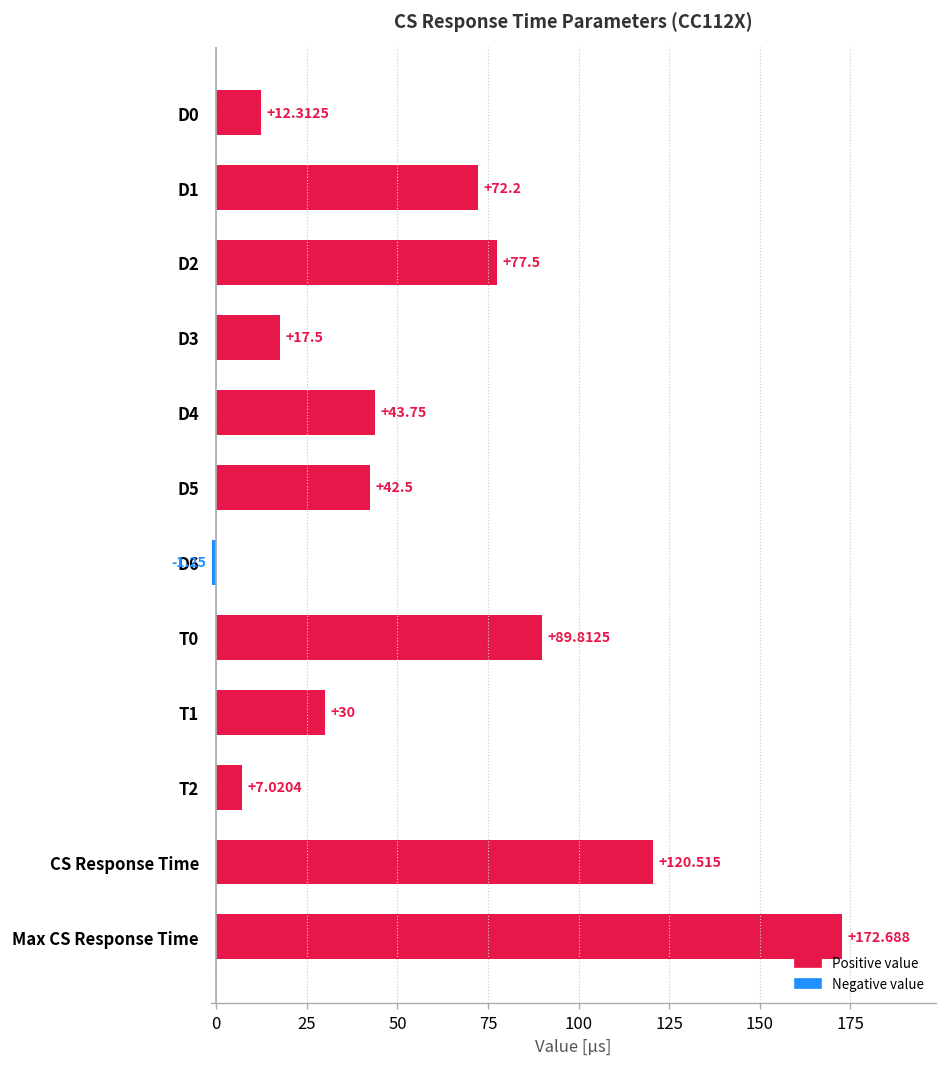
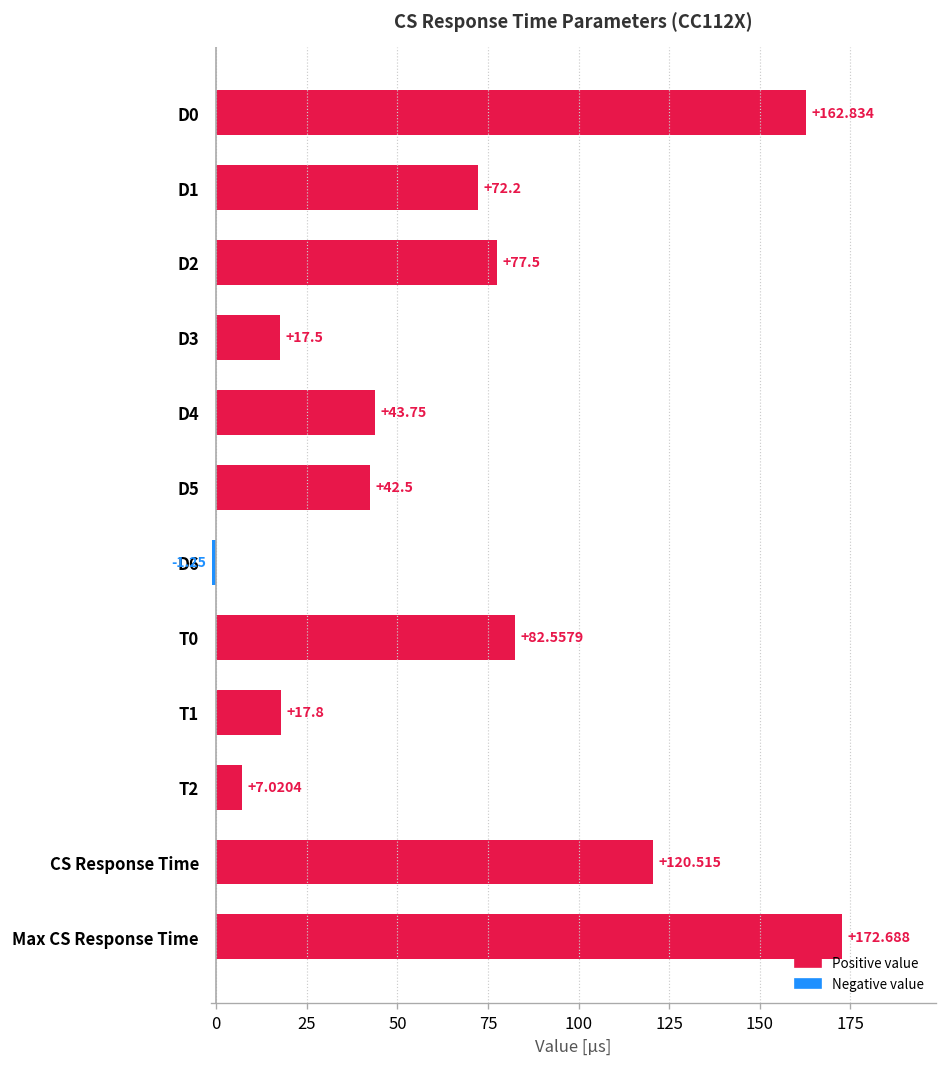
D0: +12.3125 -> +162.834
T0: +89.8125 -> +82.5579
T1: +30 -> +17.8
